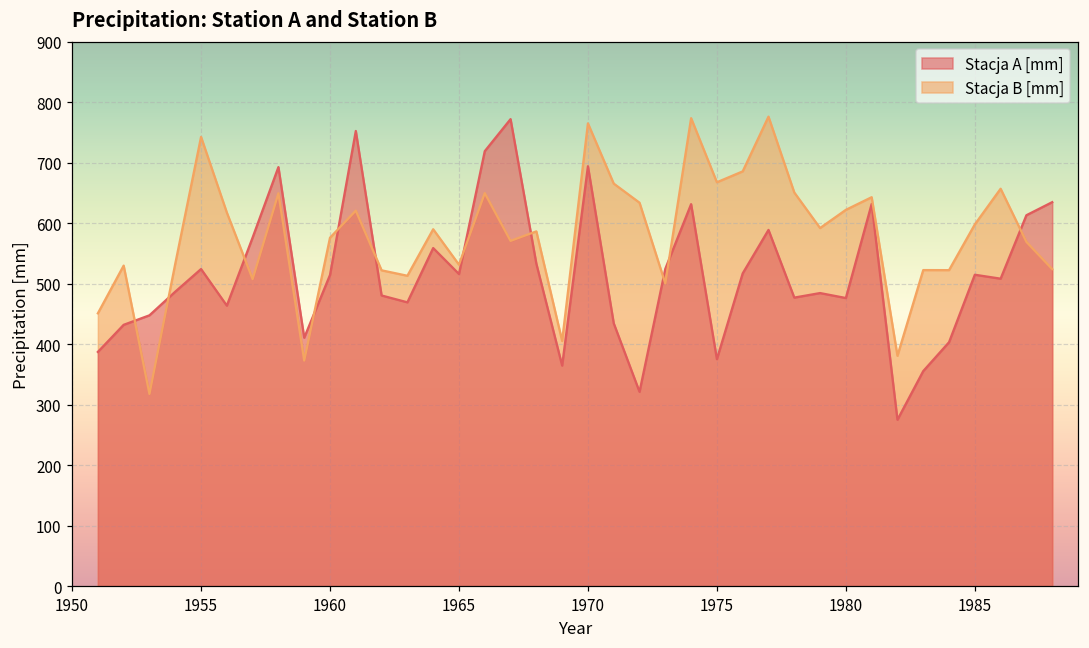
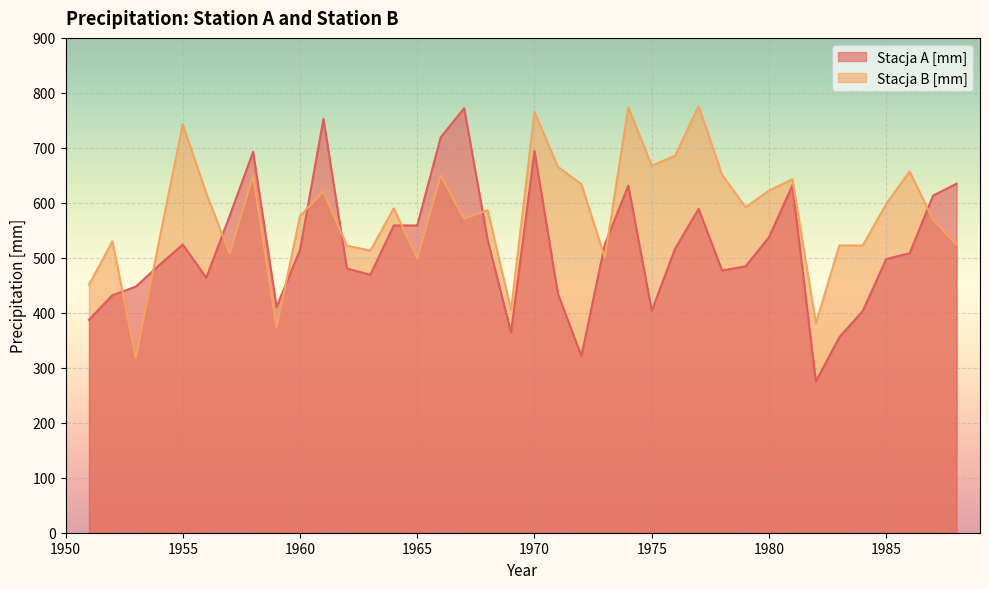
Stacja A [mm], 1965: 520 -> 560
Stacja B [mm], 1965: 530 -> 500
Stacja A [mm], 1975: 380 -> 400
Stacja A [mm], 1980: 480 -> 540
Stacja A [mm], 1985: 510 -> 500
